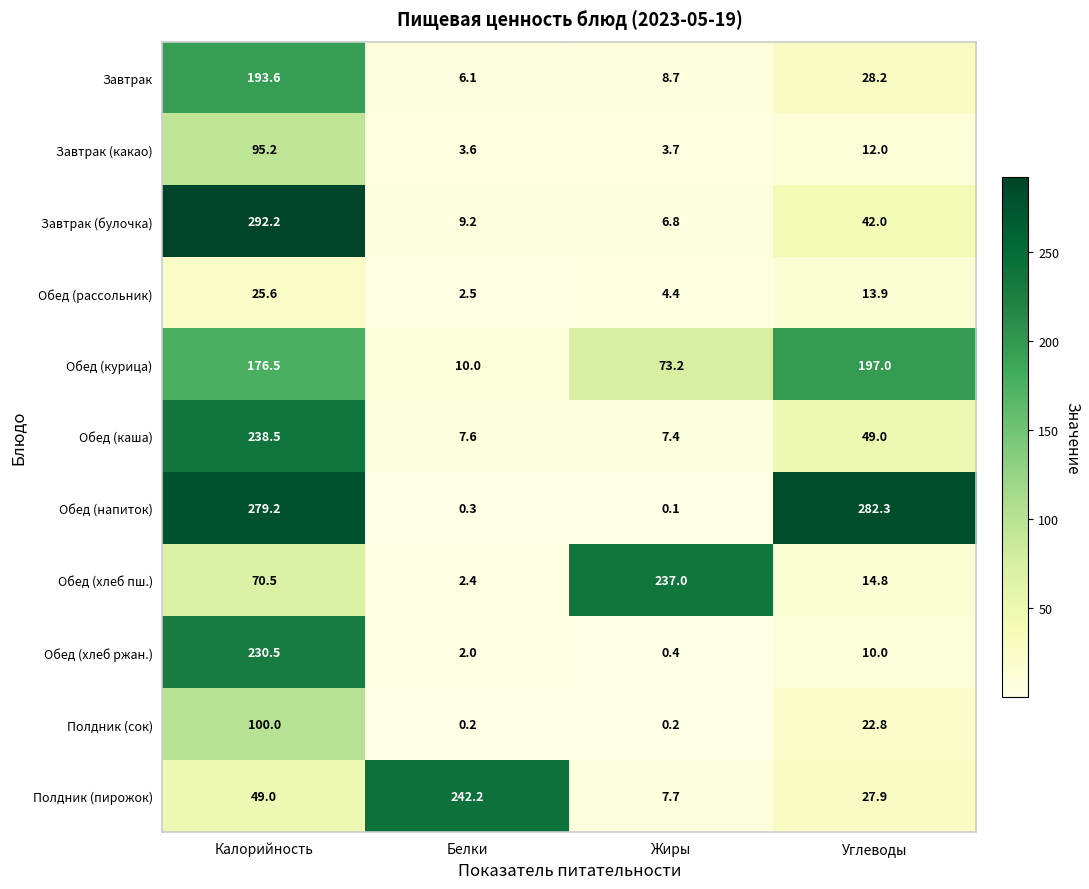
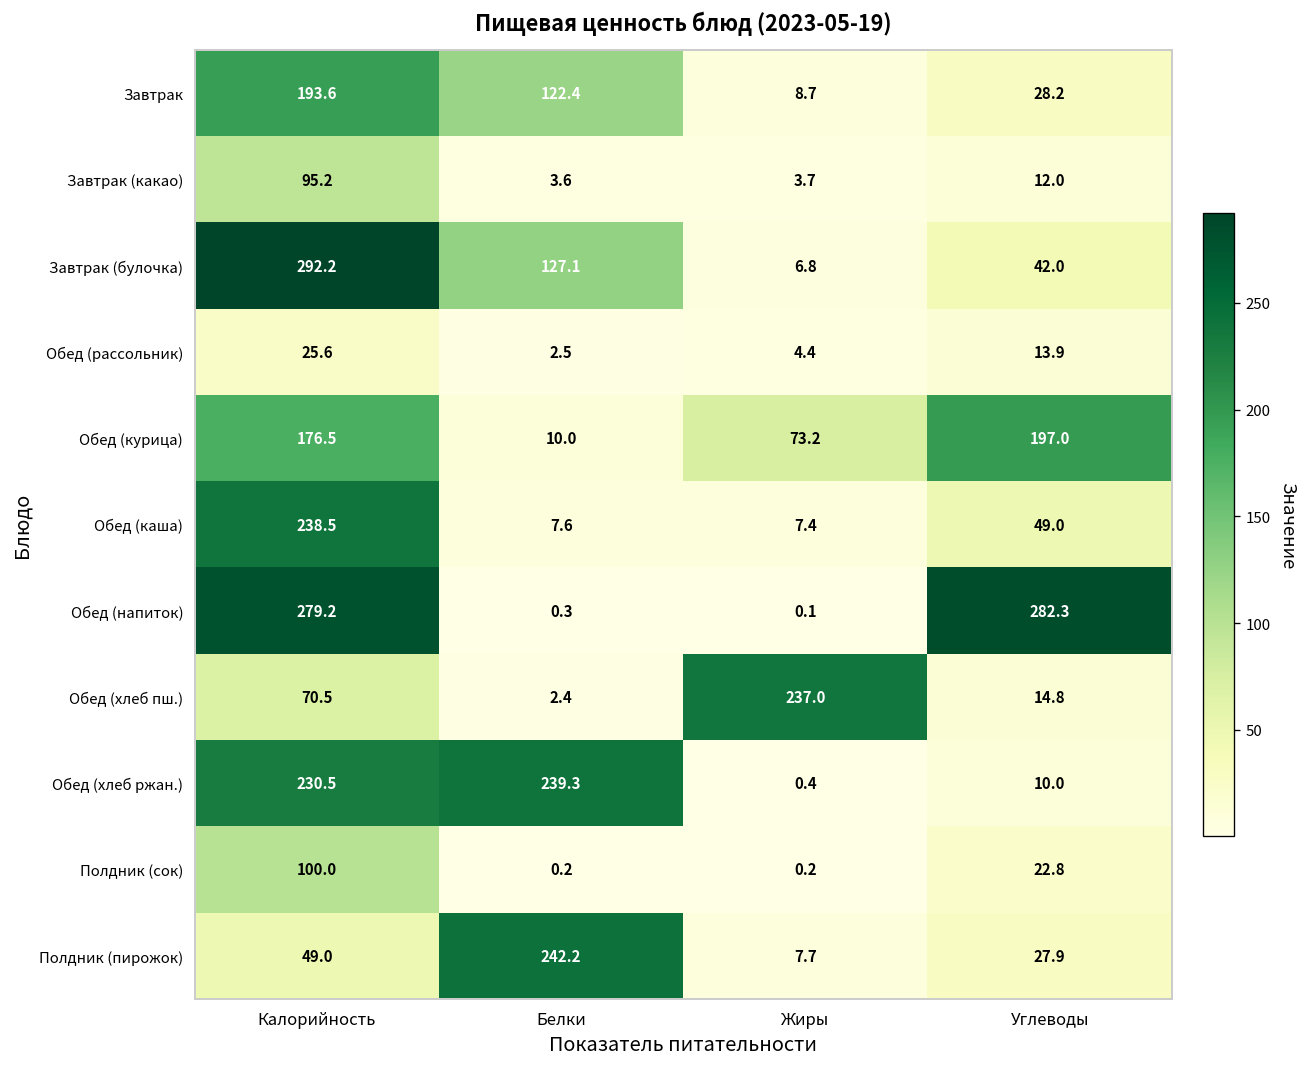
Завтрак, Белки: 6.1 -> 122.4
Завтрак (булочка), Белки: 9.2 -> 127.1
Обед (хлеб ржан.), Белки: 2.0 -> 239.3
